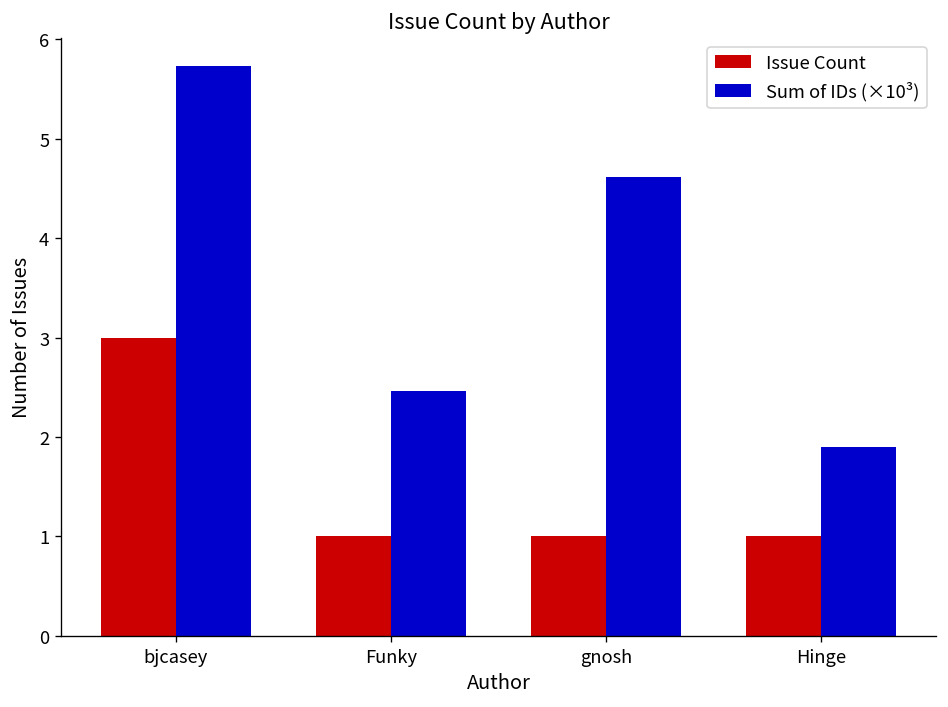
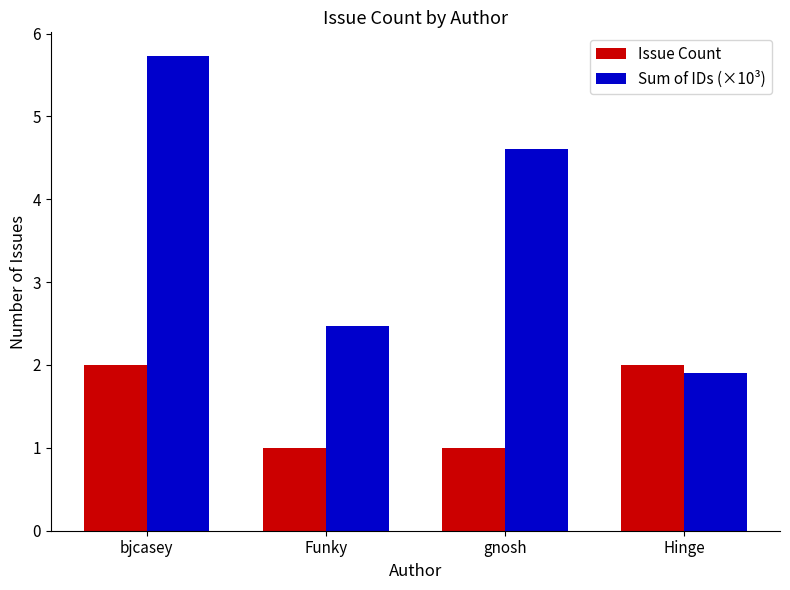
Issue Count, bjcasey: 3 -> 2
Issue Count, Hinge: 1 -> 2
